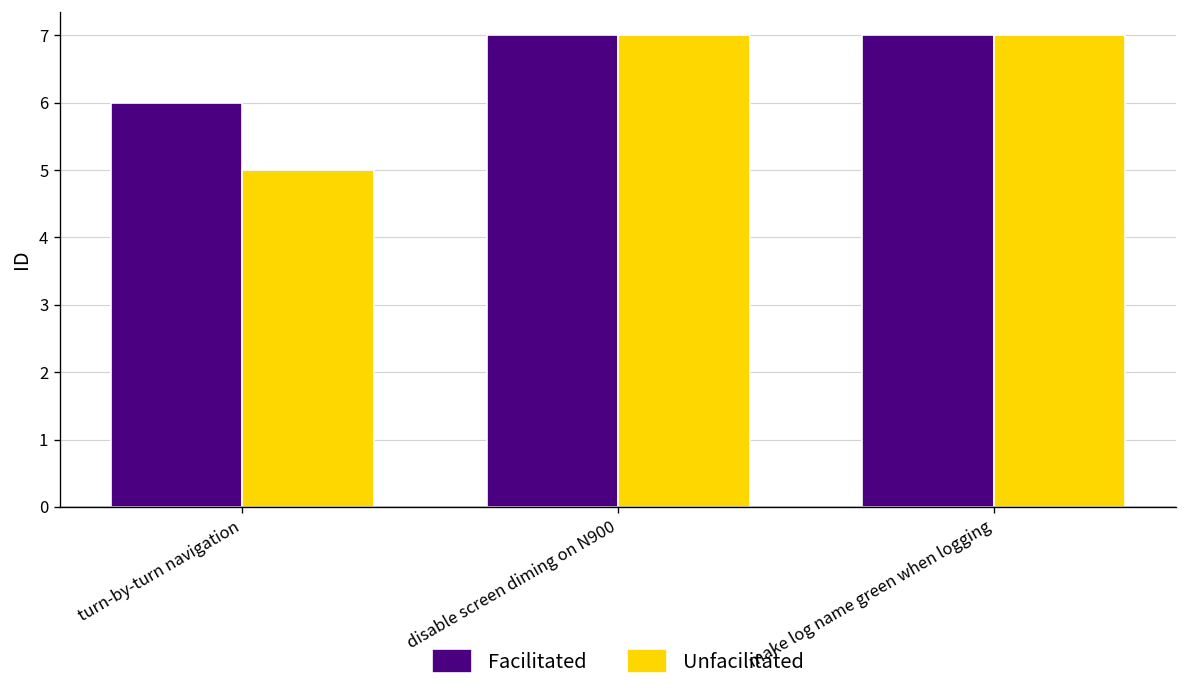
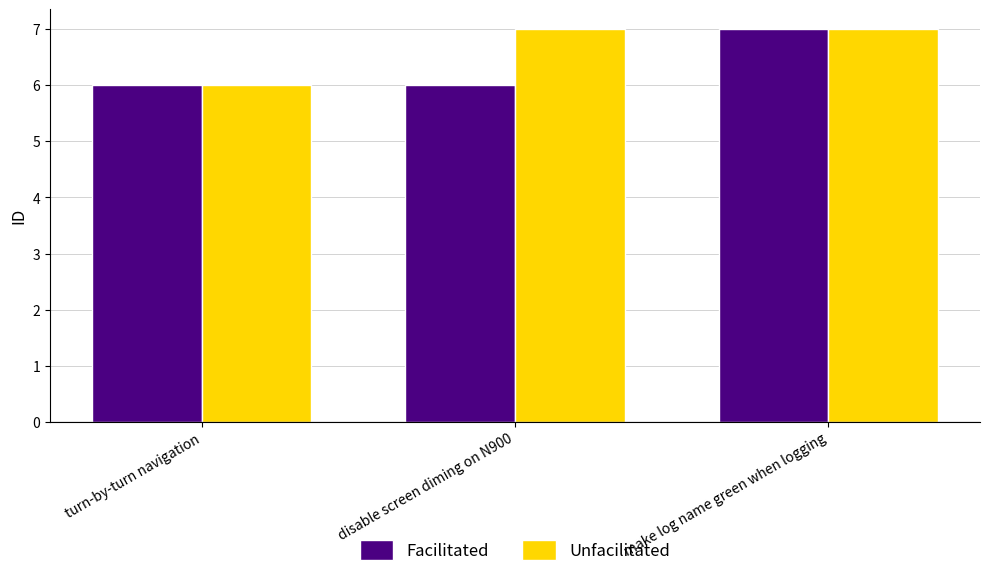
Unfacilitated, turn-by-turn navigation: 5 -> 6
Facilitated, disable screen diming on N900: 7 -> 6
